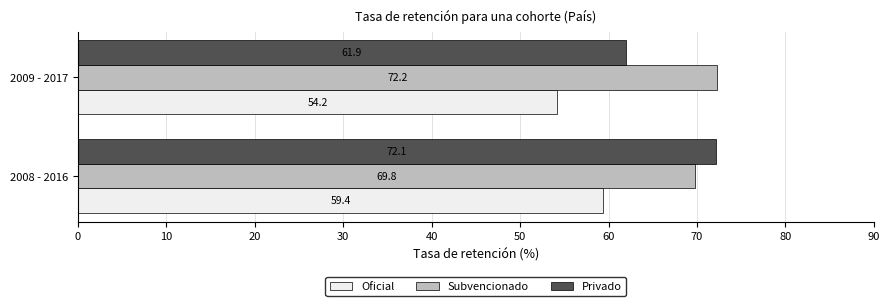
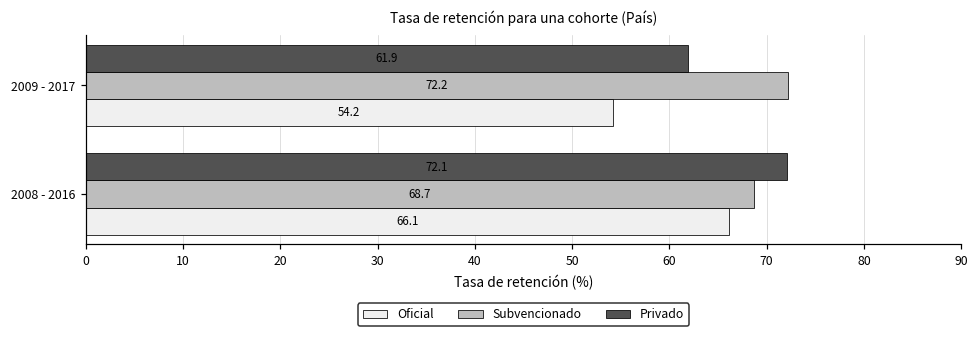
Subvencionado, 2008 - 2016: 69.8 -> 68.7
Oficial, 2008 - 2016: 59.4 -> 66.1
